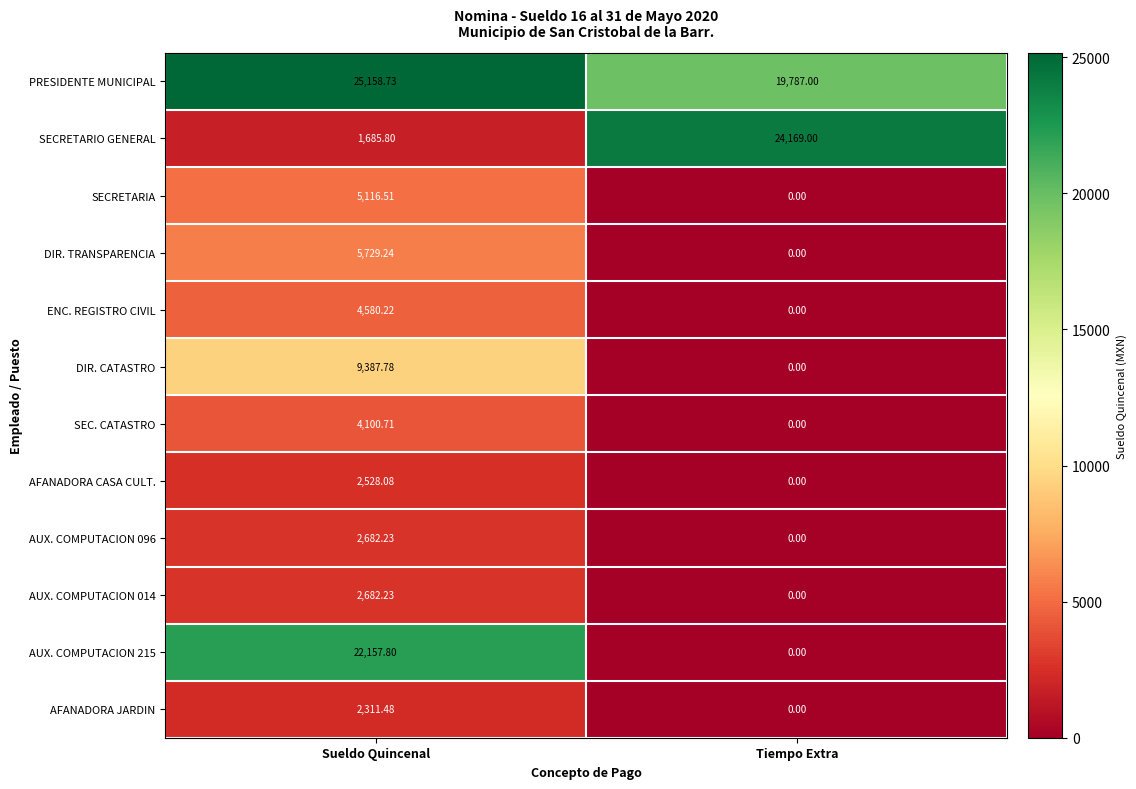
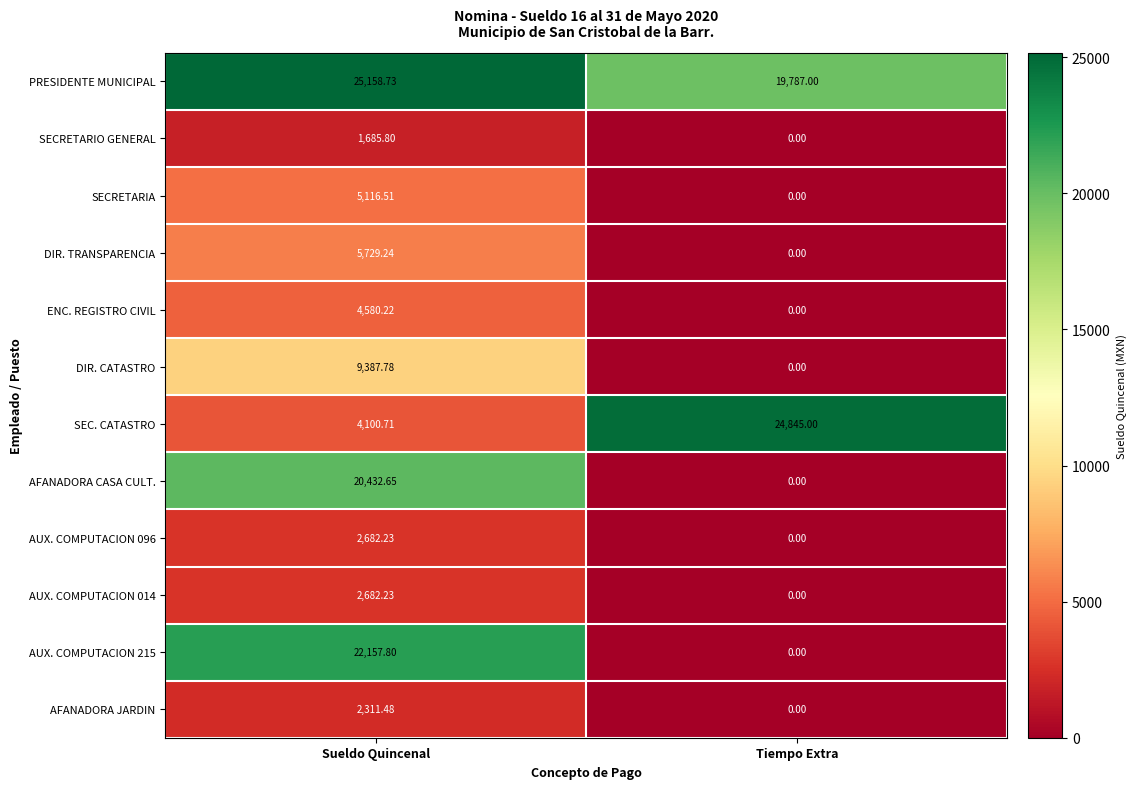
SECRETARIO GENERAL, Tiempo Extra: 24,169.00 -> 0.00
SEC. CATASTRO, Tiempo Extra: 0.00 -> 24,845.00
AFANADORA CASA CULT., Sueldo Quincenal: 2,528.08 -> 20,432.65
